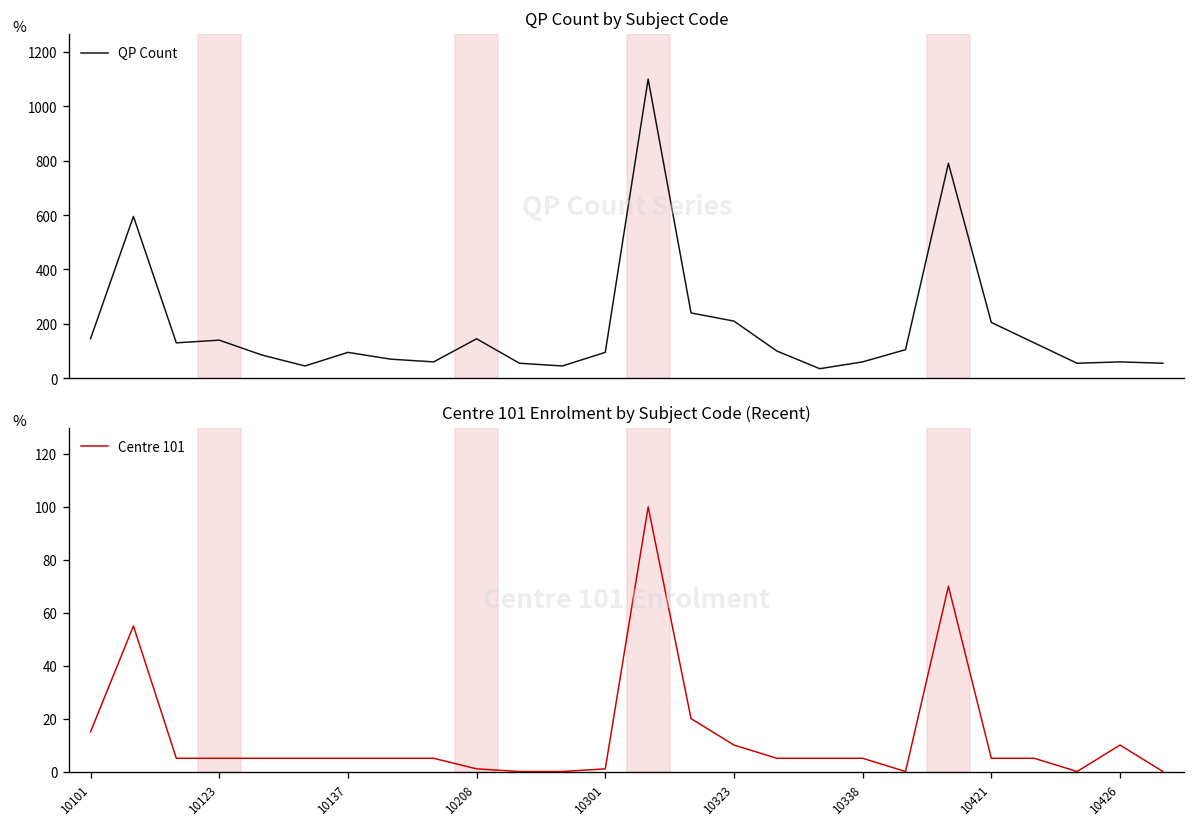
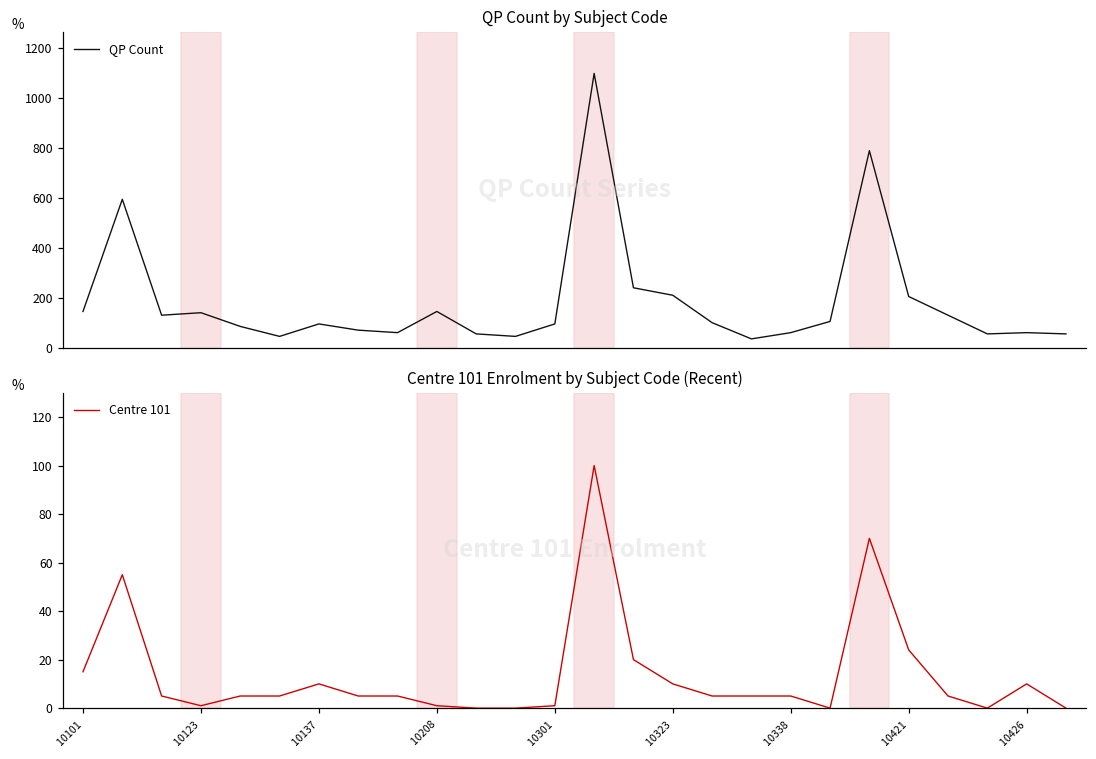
Centre 101 Enrolment by Subject Code (Recent), 10123: 5 -> 1
Centre 101 Enrolment by Subject Code (Recent), 10137: 5 -> 10
Centre 101 Enrolment by Subject Code (Recent), 10421: 5 -> 24
